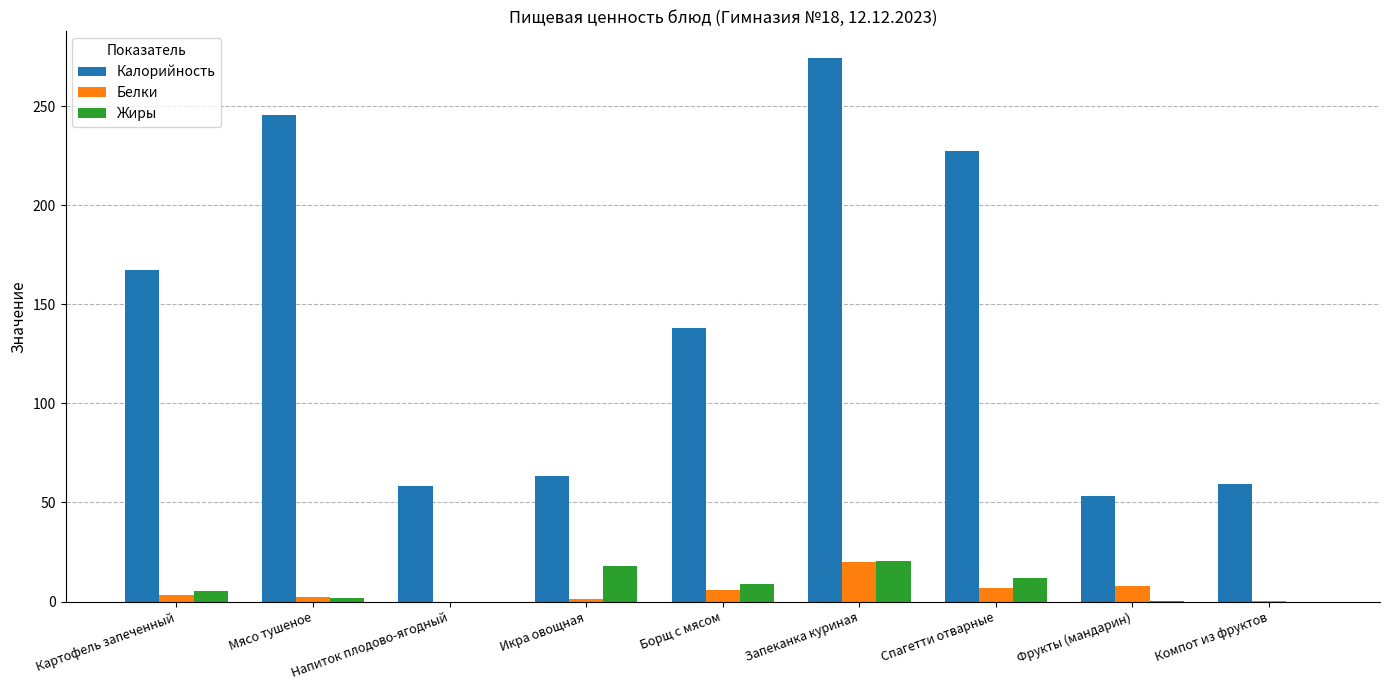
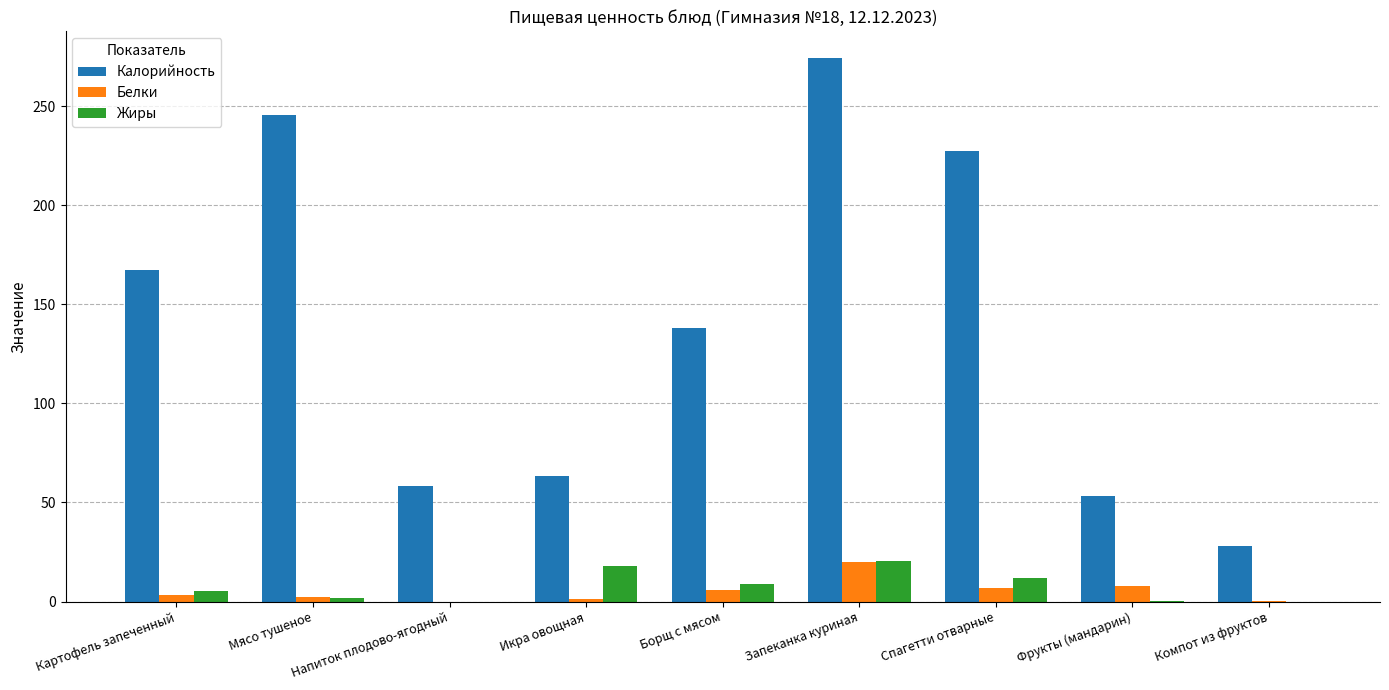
Калорийность, Компот из фруктов: 59 -> 28
